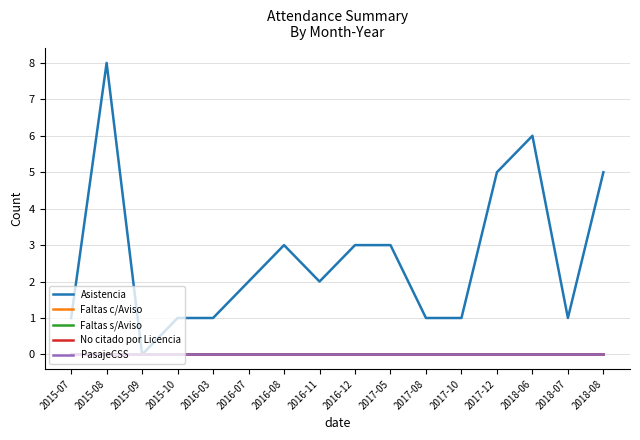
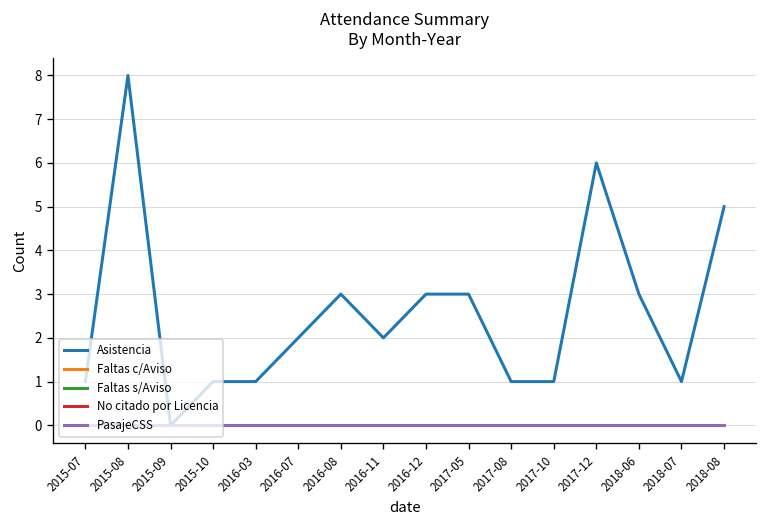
Asistencia, 2017-12: 5 -> 6
Asistencia, 2018-06: 6 -> 3
